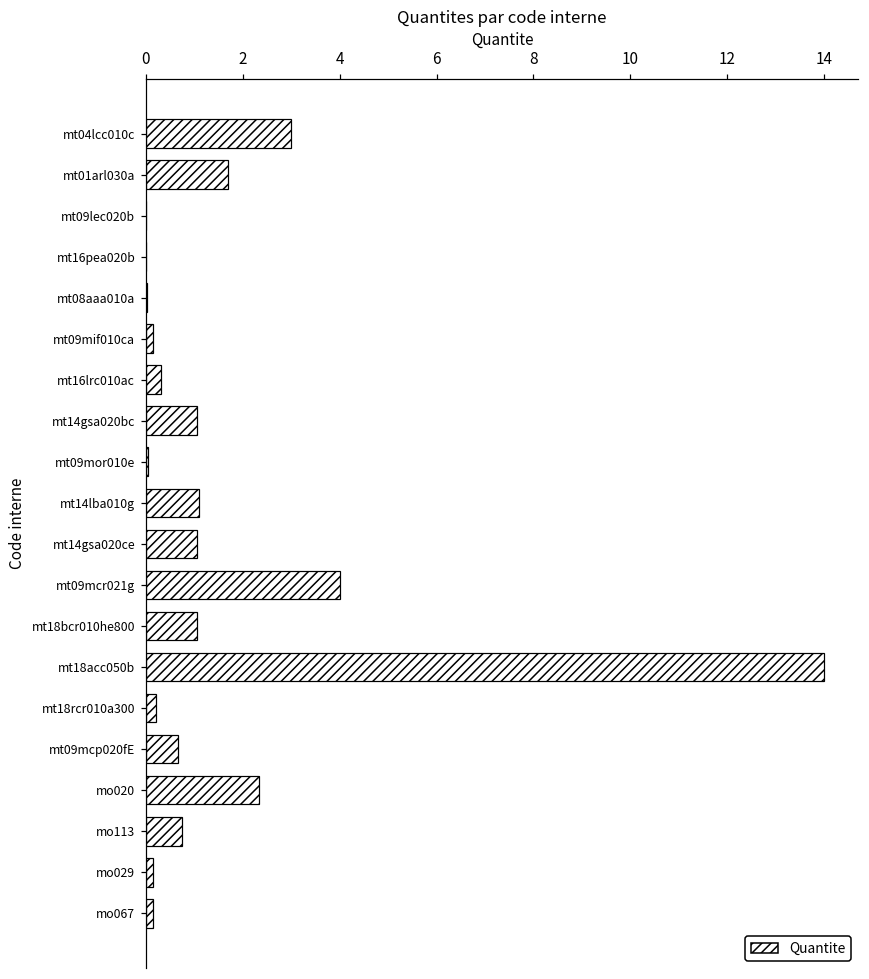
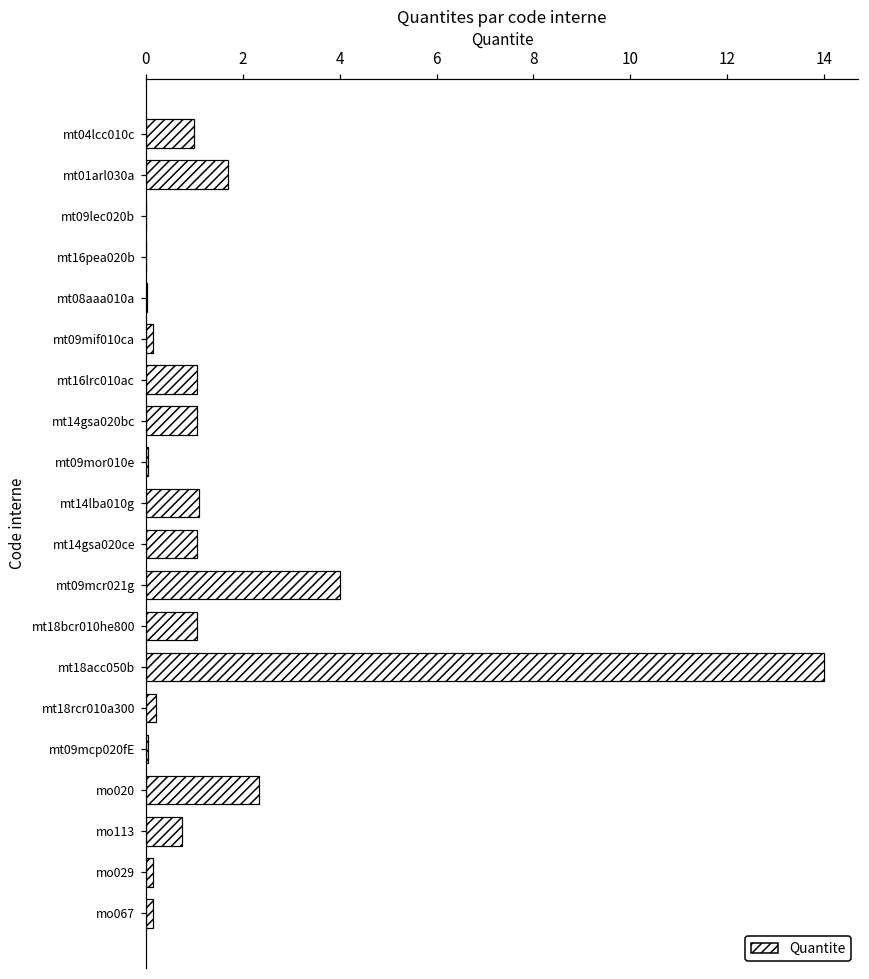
mt04lcc010c: 3 -> 1
mt16lrc010ac: 0.3 -> 1.1
mt09mcp020fE: 0.7 -> 0.1
